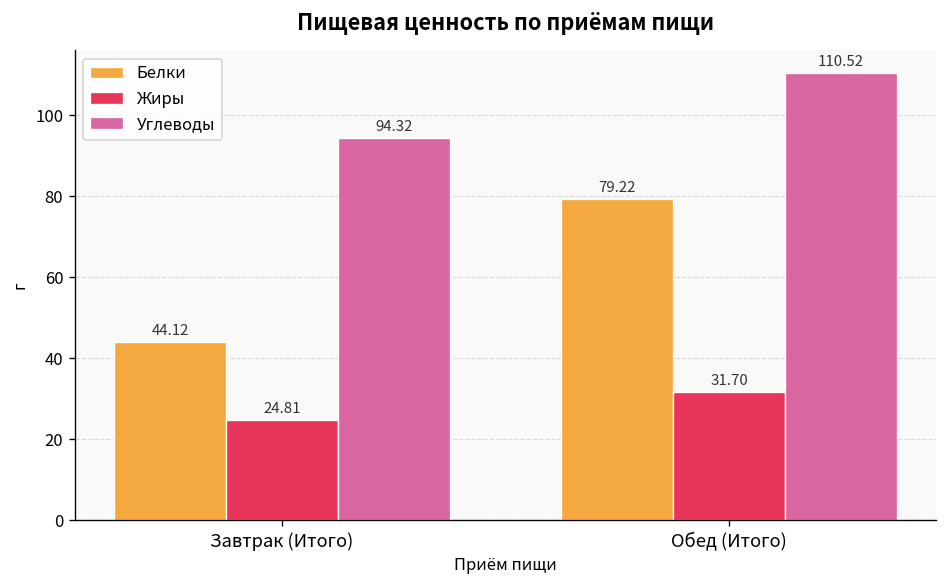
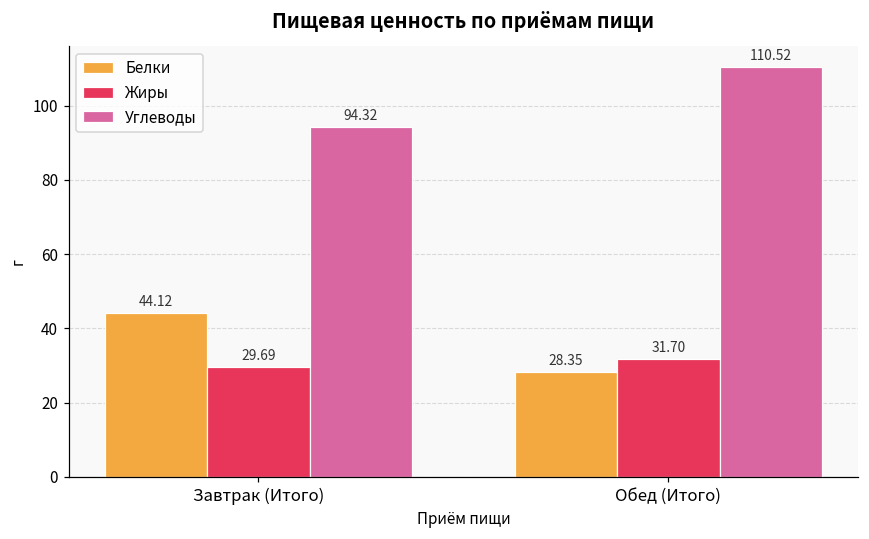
Жиры, Завтрак (Итого): 24.81 -> 29.69
Белки, Обед (Итого): 79.22 -> 28.35
